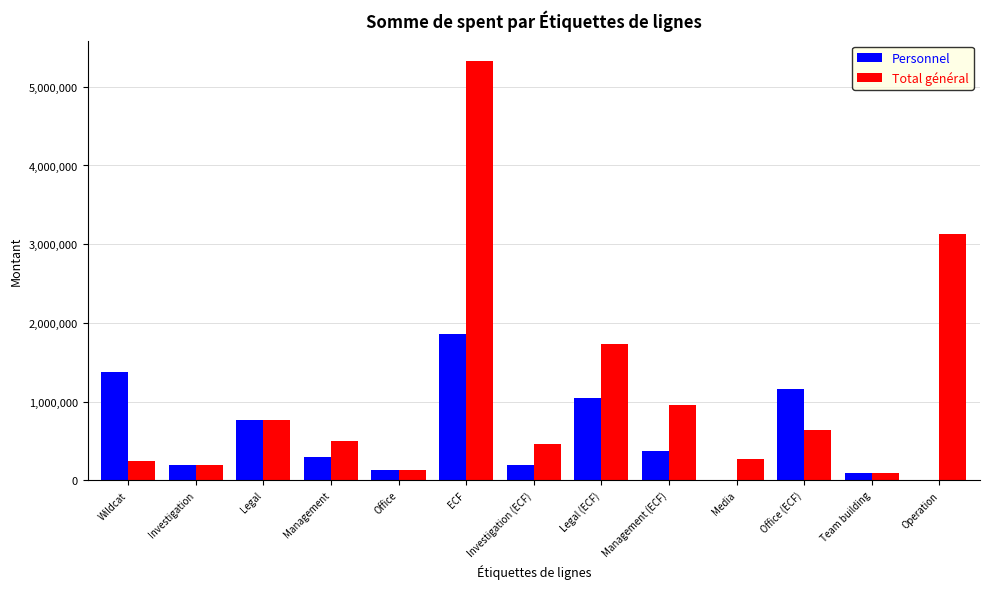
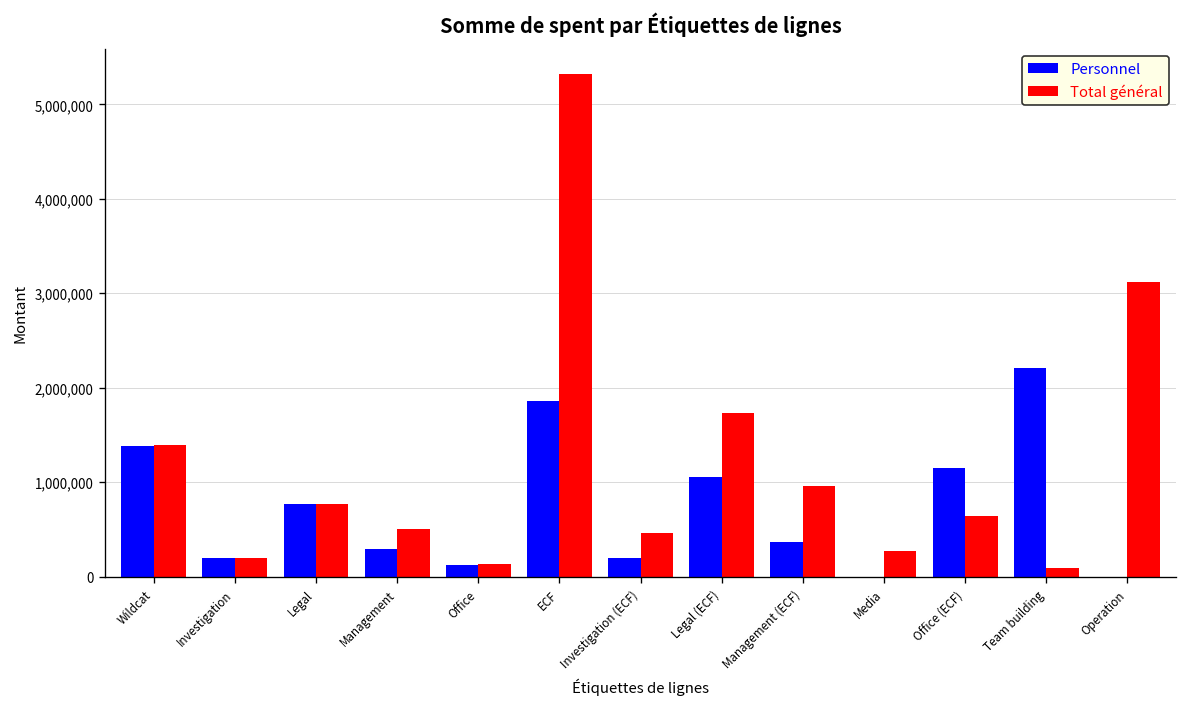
Total général, Wildcat: 300,000 -> 1,400,000
Personnel, Team building: 100,000 -> 2,200,000
